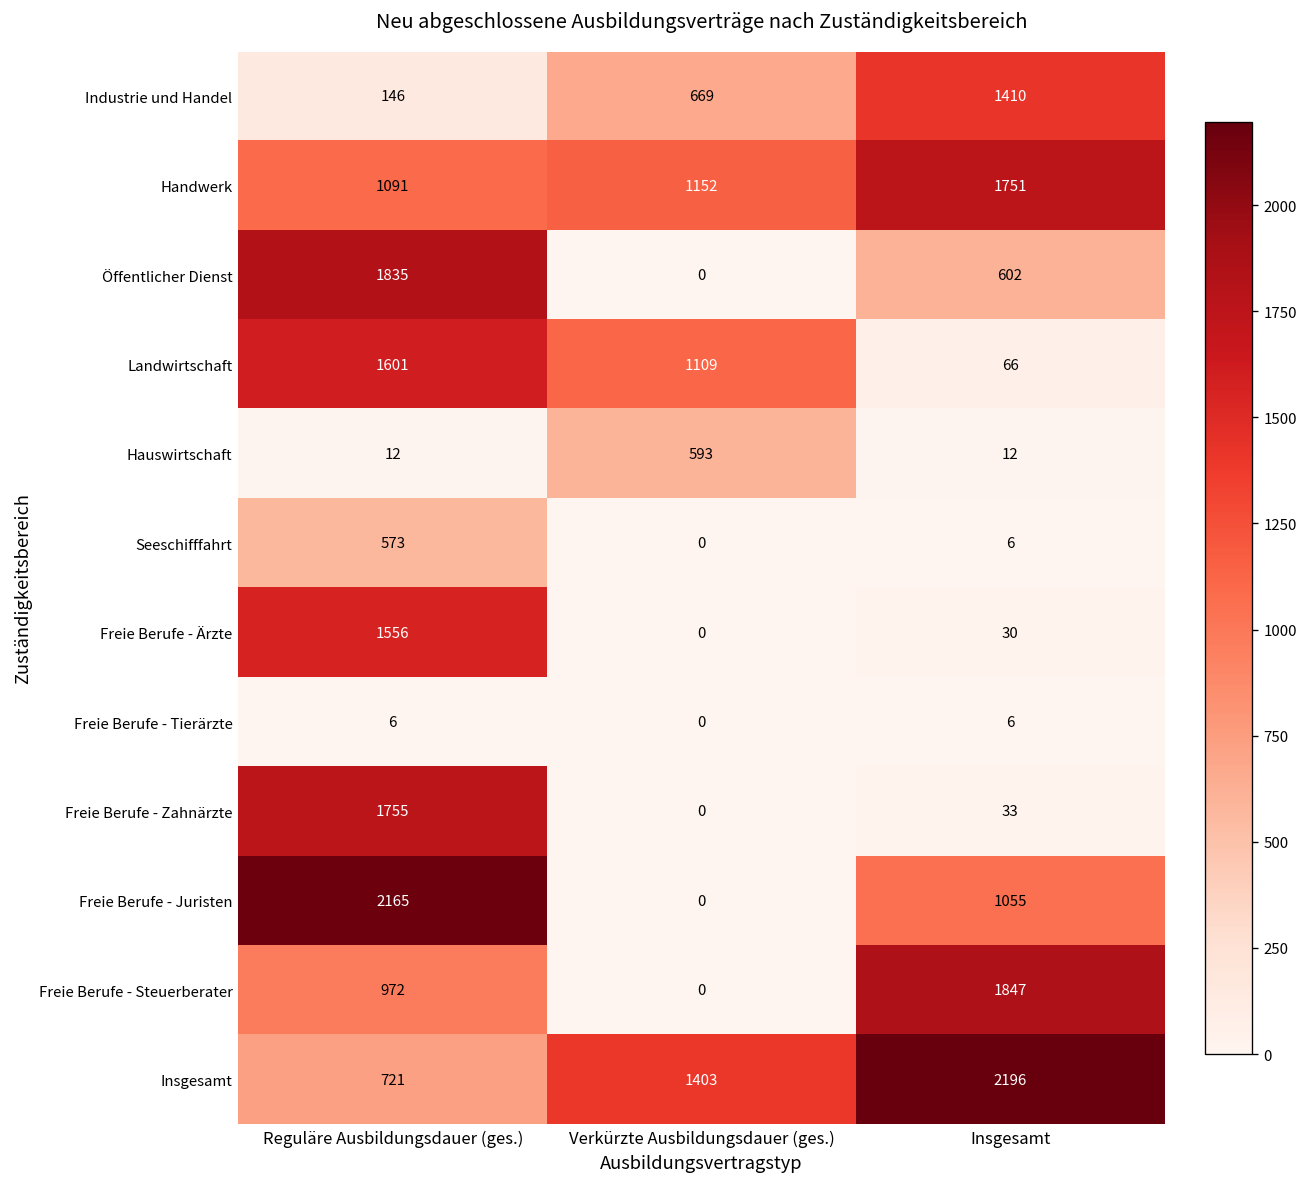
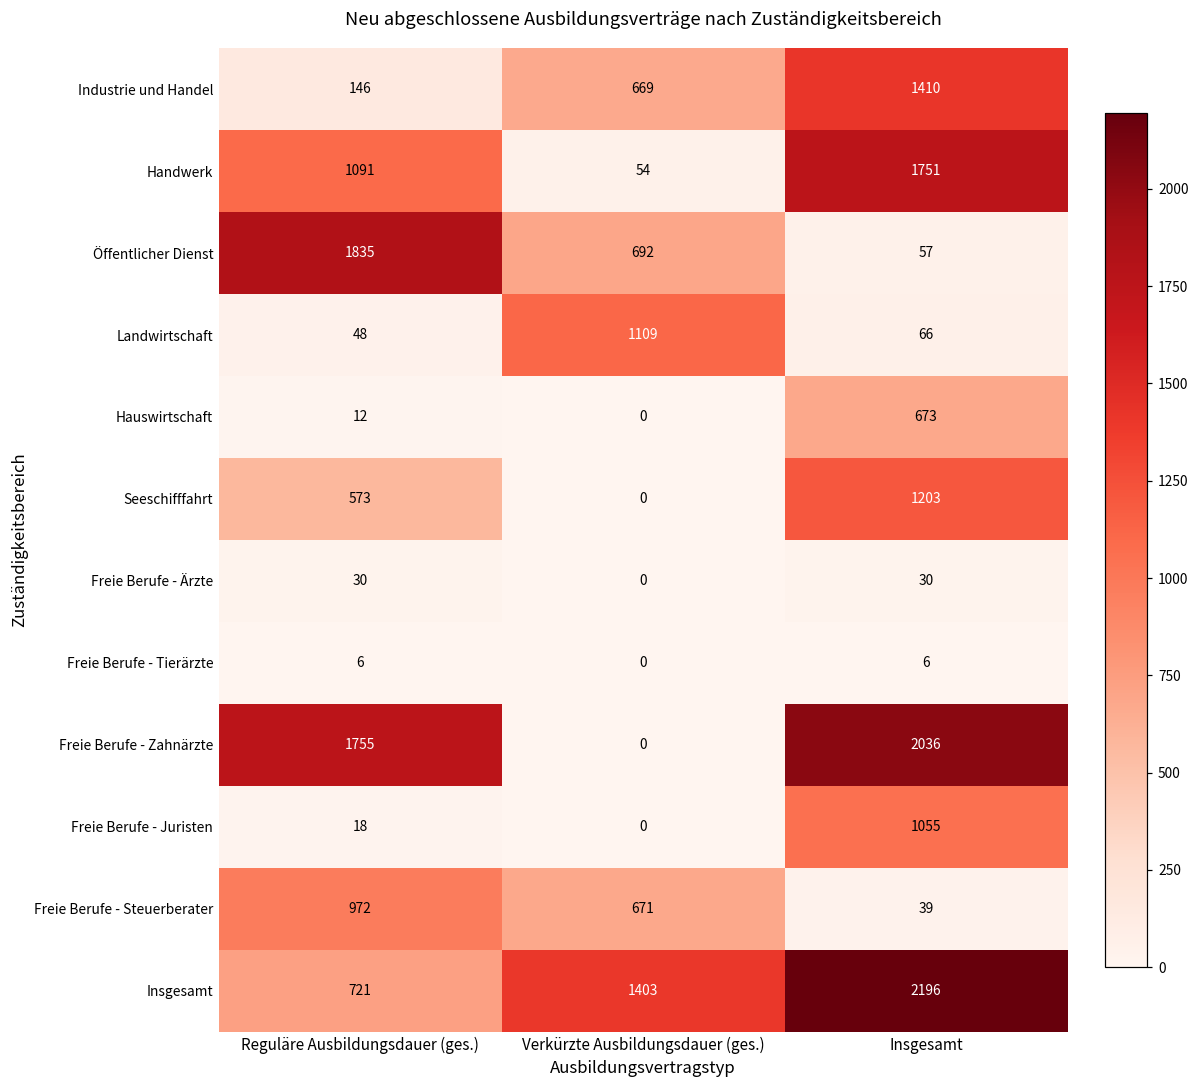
Handwerk, Verkürzte Ausbildungsdauer (ges.): 1152 -> 54
Öffentlicher Dienst, Verkürzte Ausbildungsdauer (ges.): 0 -> 692
Öffentlicher Dienst, Insgesamt: 602 -> 57
Landwirtschaft, Reguläre Ausbildungsdauer (ges.): 1601 -> 48
Hauswirtschaft, Verkürzte Ausbildungsdauer (ges.): 593 -> 0
Hauswirtschaft, Insgesamt: 12 -> 673
Seeschifffahrt, Insgesamt: 6 -> 1203
Freie Berufe - Ärzte, Reguläre Ausbildungsdauer (ges.): 1556 -> 30
Freie Berufe - Zahnärzte, Insgesamt: 33 -> 2036
Freie Berufe - Juristen, Reguläre Ausbildungsdauer (ges.): 2165 -> 18
Freie Berufe - Steuerberater, Verkürzte Ausbildungsdauer (ges.): 0 -> 671
Freie Berufe - Steuerberater, Insgesamt: 1847 -> 39
